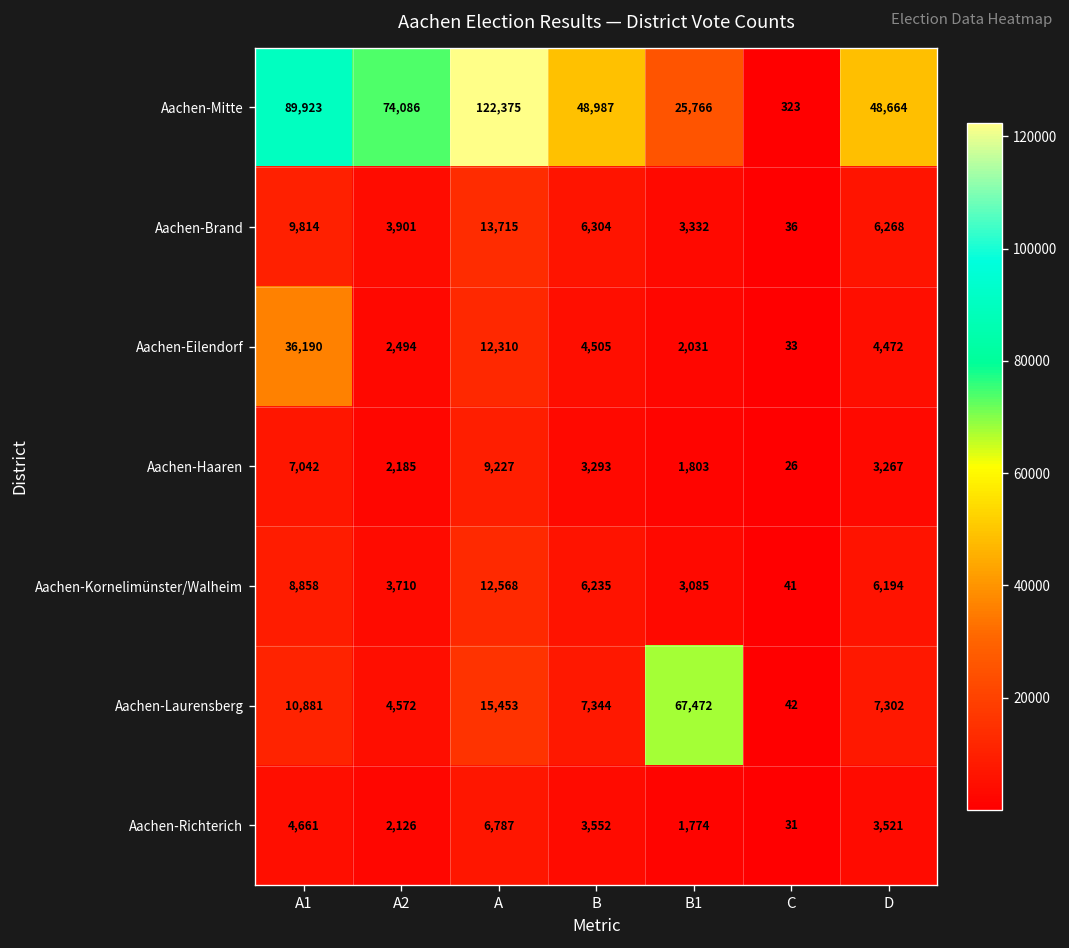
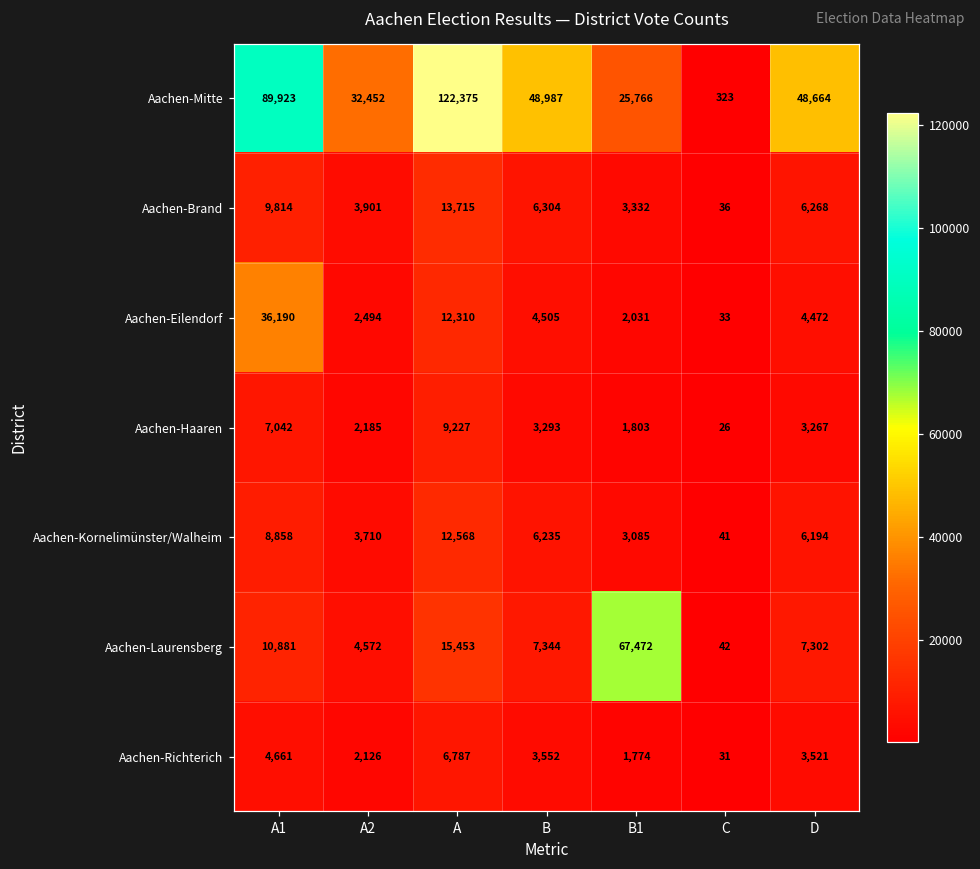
Aachen-Mitte, A2: 74,086 -> 32,452
